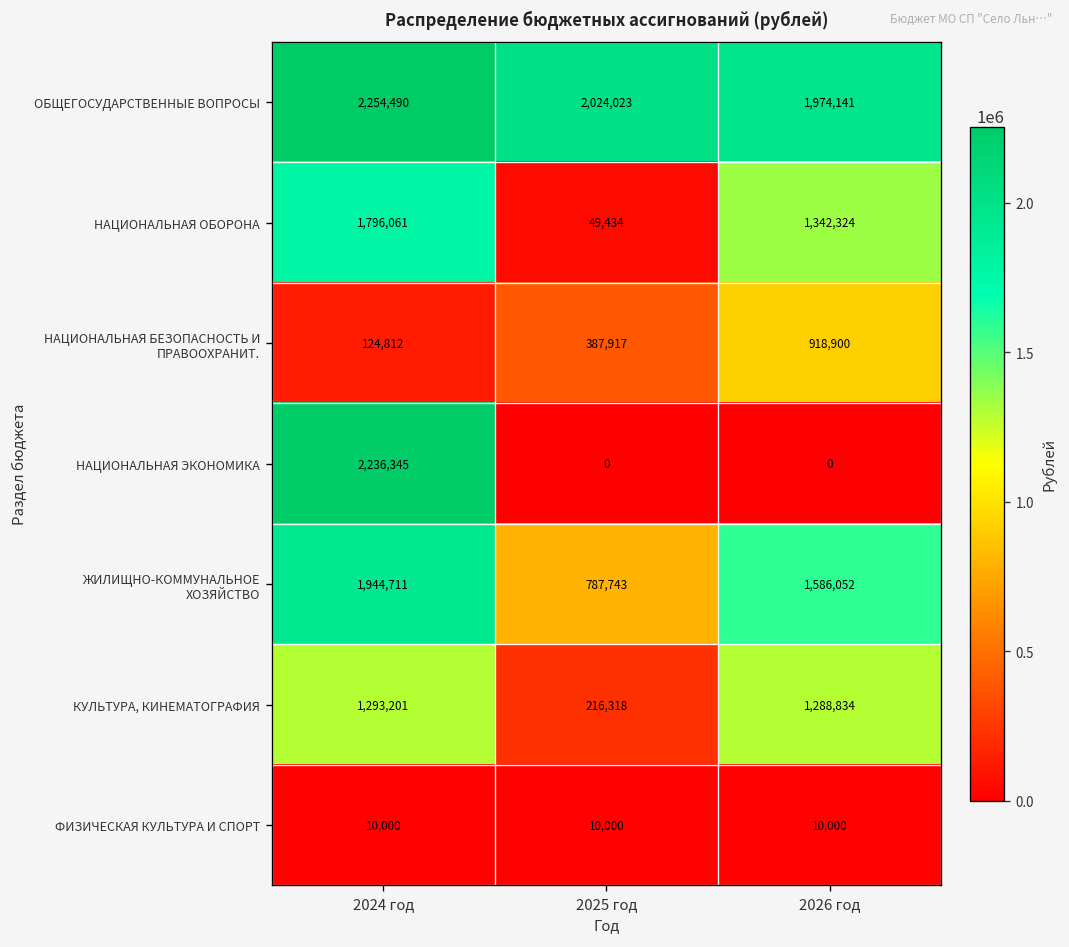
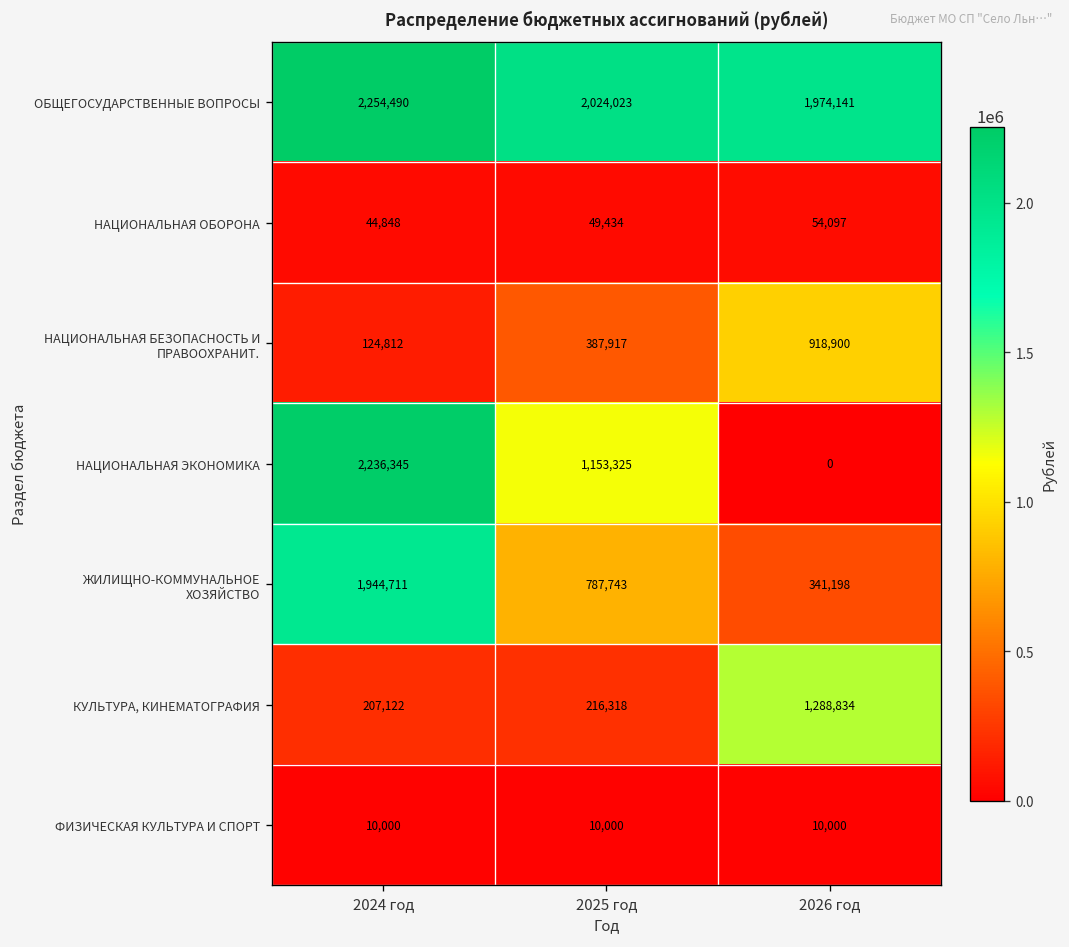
НАЦИОНАЛЬНАЯ ОБОРОНА, 2024 год: 1,796,061 -> 44,848
НАЦИОНАЛЬНАЯ ОБОРОНА, 2026 год: 1,342,324 -> 54,097
НАЦИОНАЛЬНАЯ ЭКОНОМИКА, 2025 год: 0 -> 1,153,325
ЖИЛИЩНО-КОММУНАЛЬНОЕ ХОЗЯЙСТВО, 2026 год: 1,586,052 -> 341,198
КУЛЬТУРА, КИНЕМАТОГРАФИЯ, 2024 год: 1,293,201 -> 207,122
